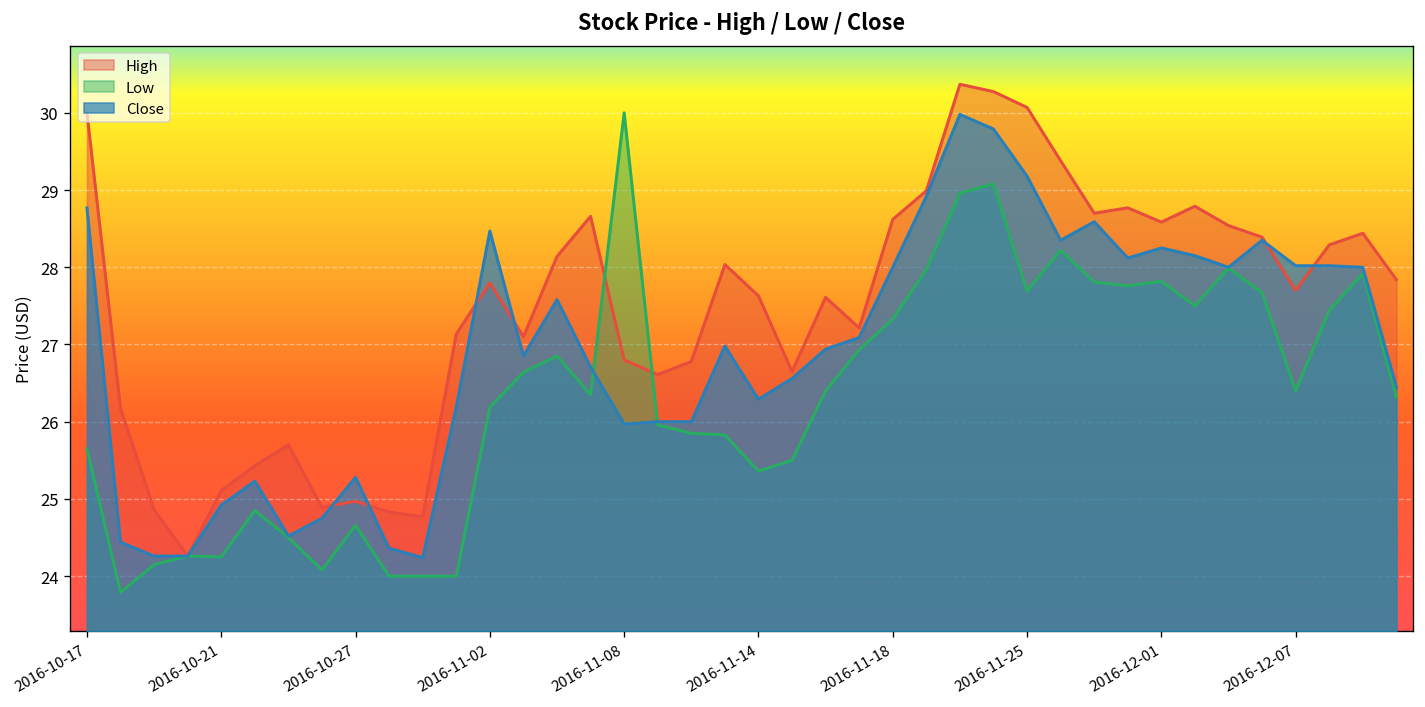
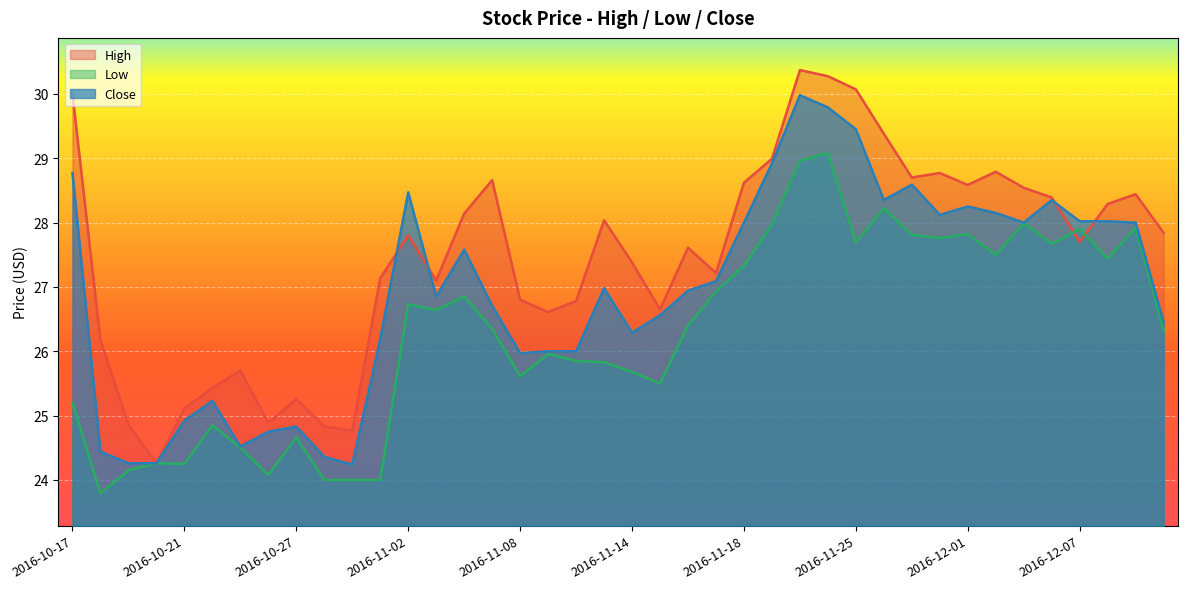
Low, 2016-10-17: 25.7 -> 25.2
High, 2016-10-27: 25.0 -> 25.3
Close, 2016-10-27: 25.3 -> 24.8
Low, 2016-11-02: 26.2 -> 26.7
Low, 2016-11-08: 30.0 -> 25.6
High, 2016-11-14: 27.6 -> 27.4
Low, 2016-11-14: 25.4 -> 25.7
Close, 2016-11-25: 29.2 -> 29.5
Low, 2016-12-07: 26.4 -> 27.9
